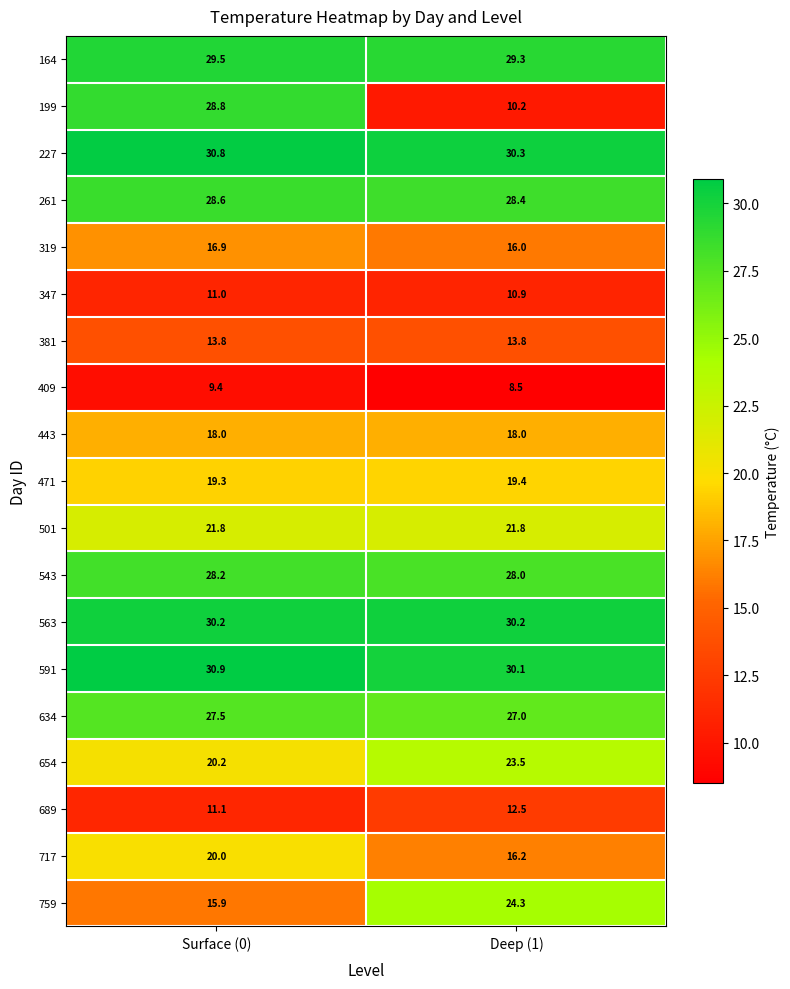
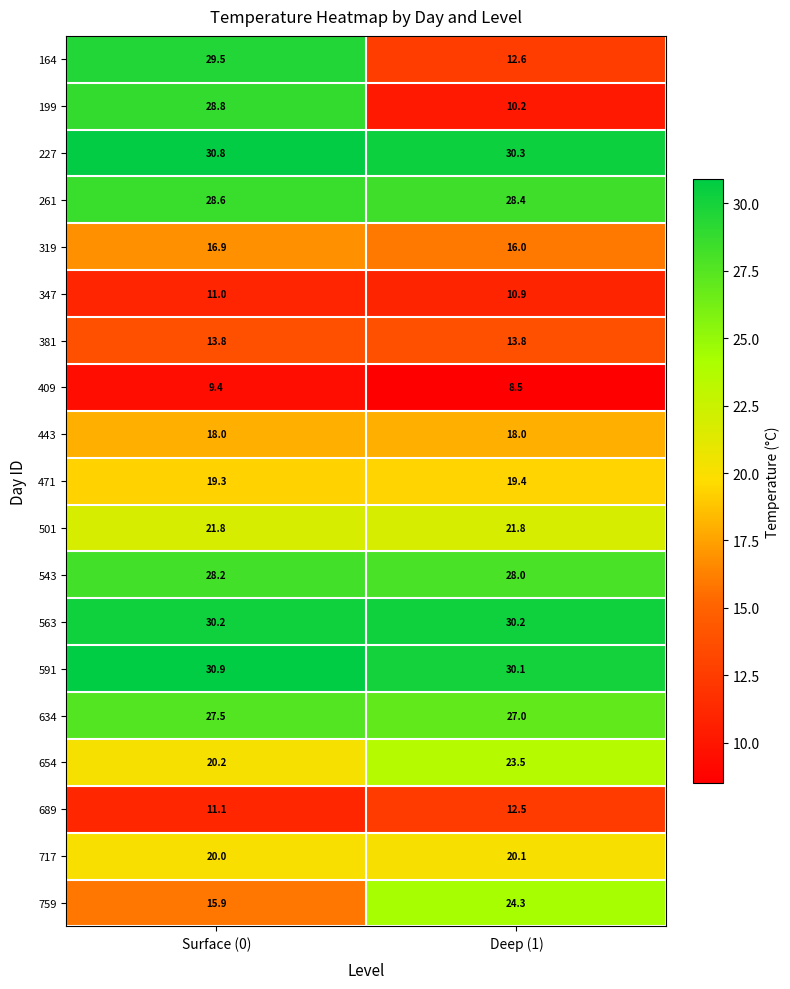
164, Deep (1): 29.3 -> 12.6
717, Deep (1): 16.2 -> 20.1
